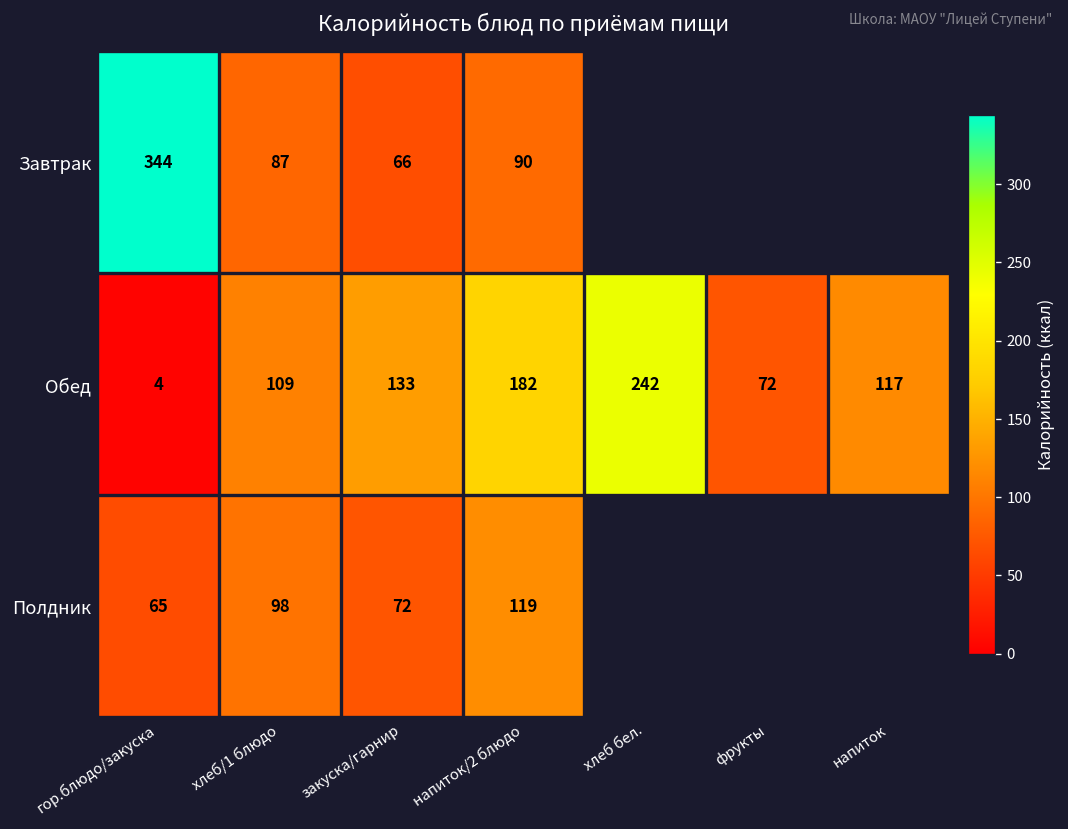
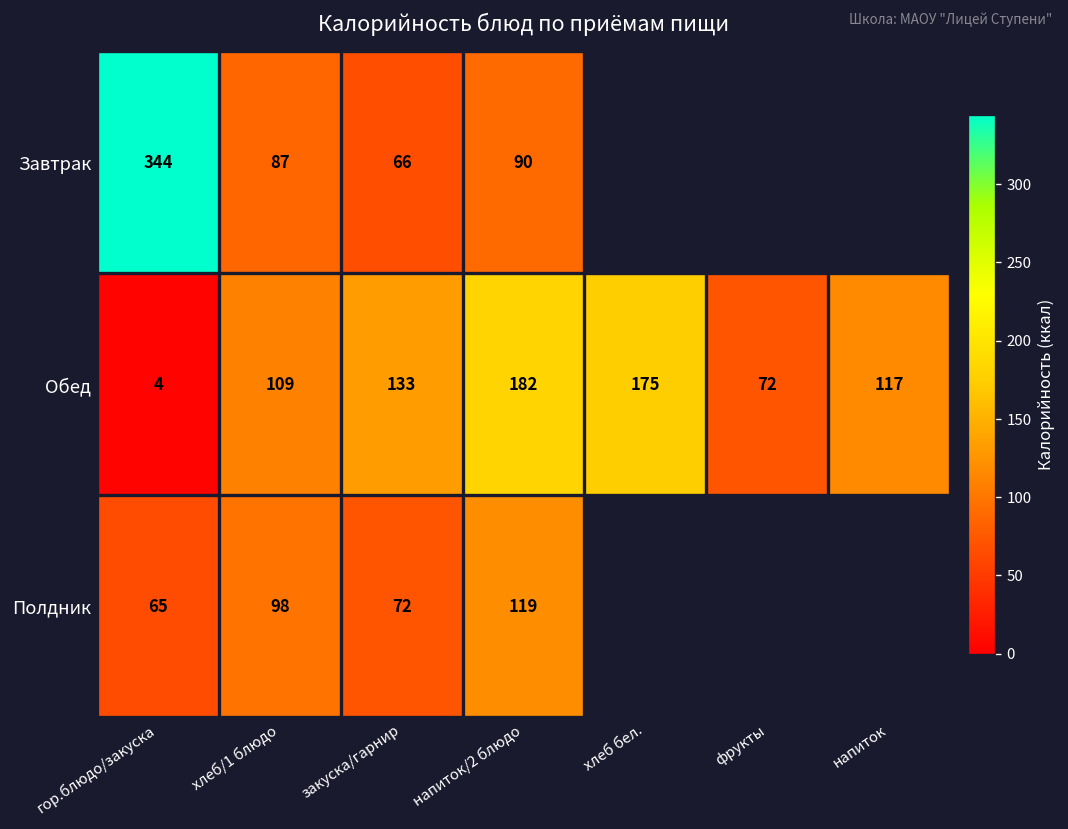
Обед, хлеб бел.: 242 -> 175
